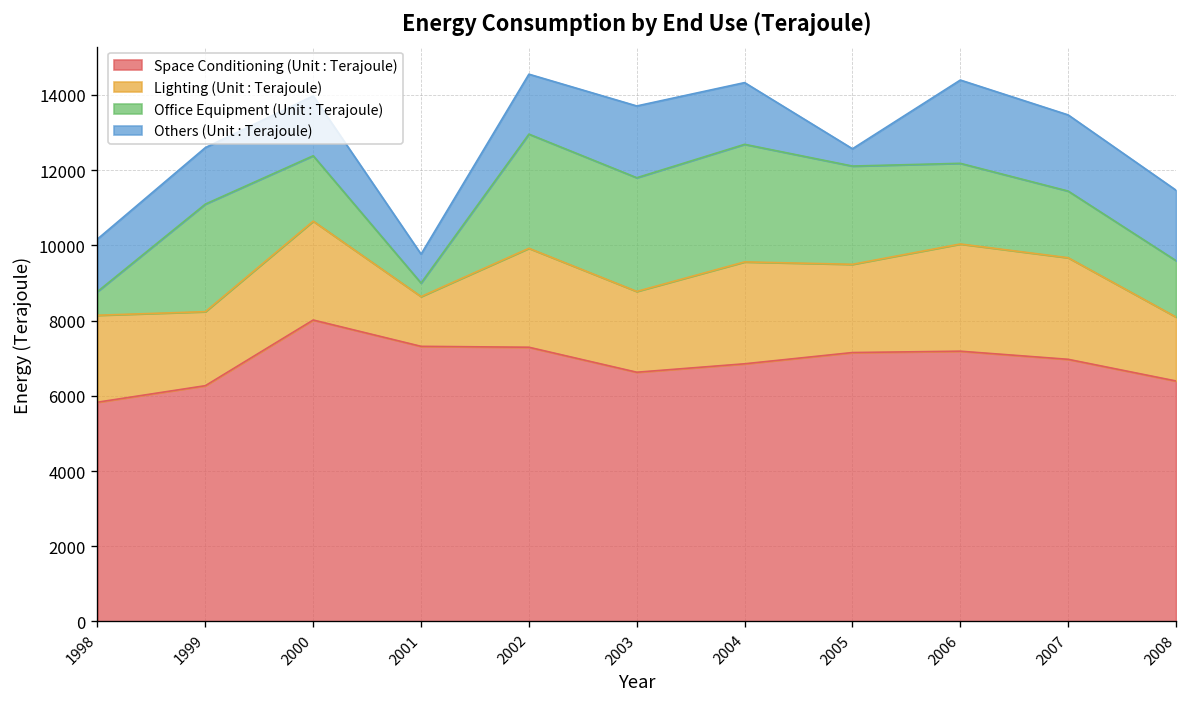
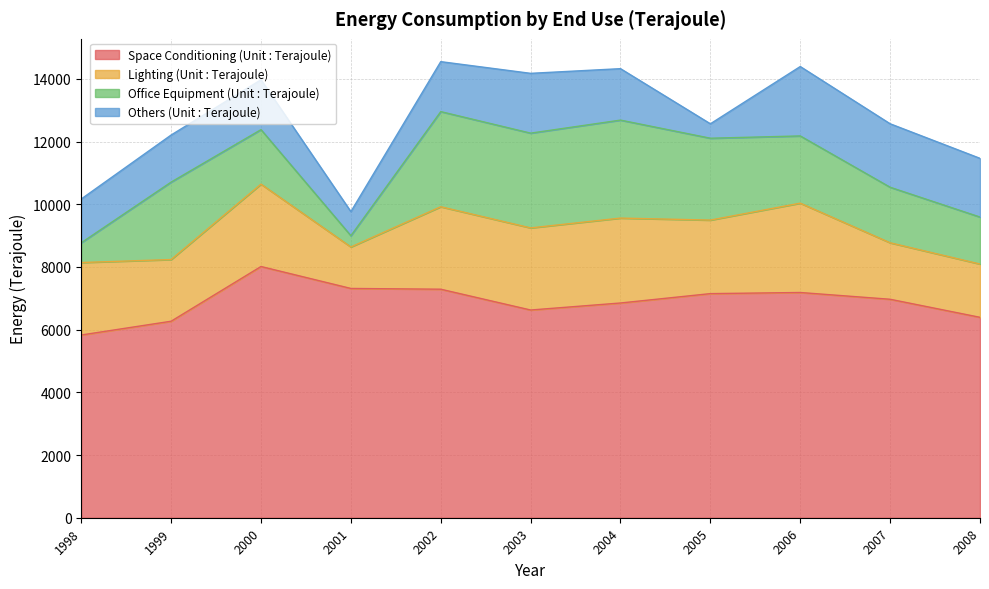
Office Equipment (Unit : Terajoule), 1999: 2900 -> 2500
Lighting (Unit : Terajoule), 2003: 2100 -> 2600
Lighting (Unit : Terajoule), 2007: 2700 -> 1800
